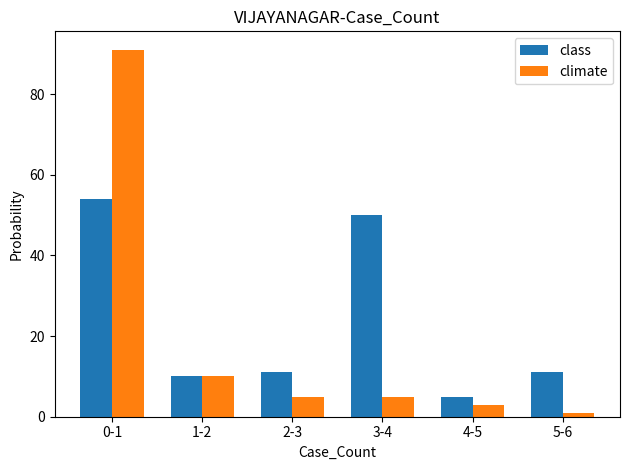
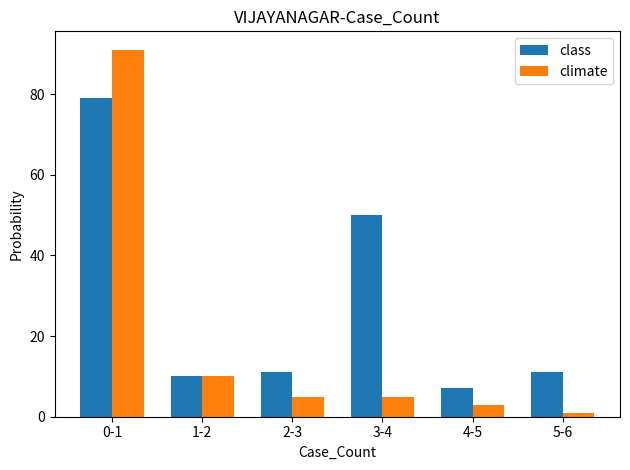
class, 0-1: 54 -> 79
class, 4-5: 5 -> 7
